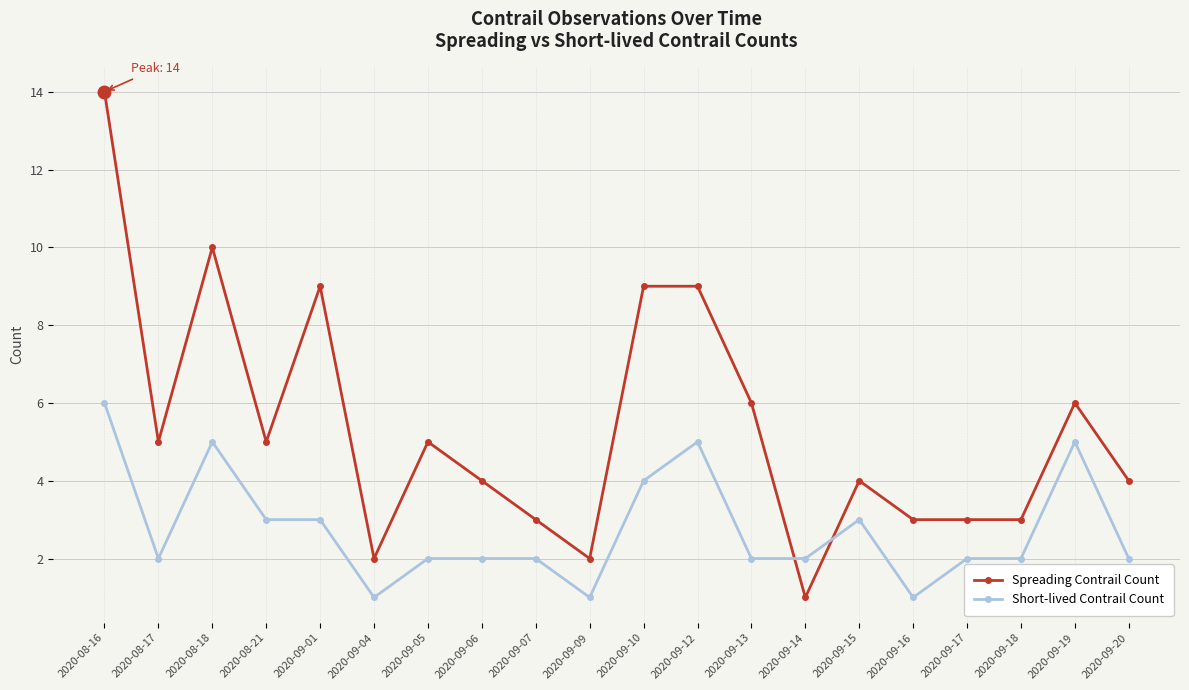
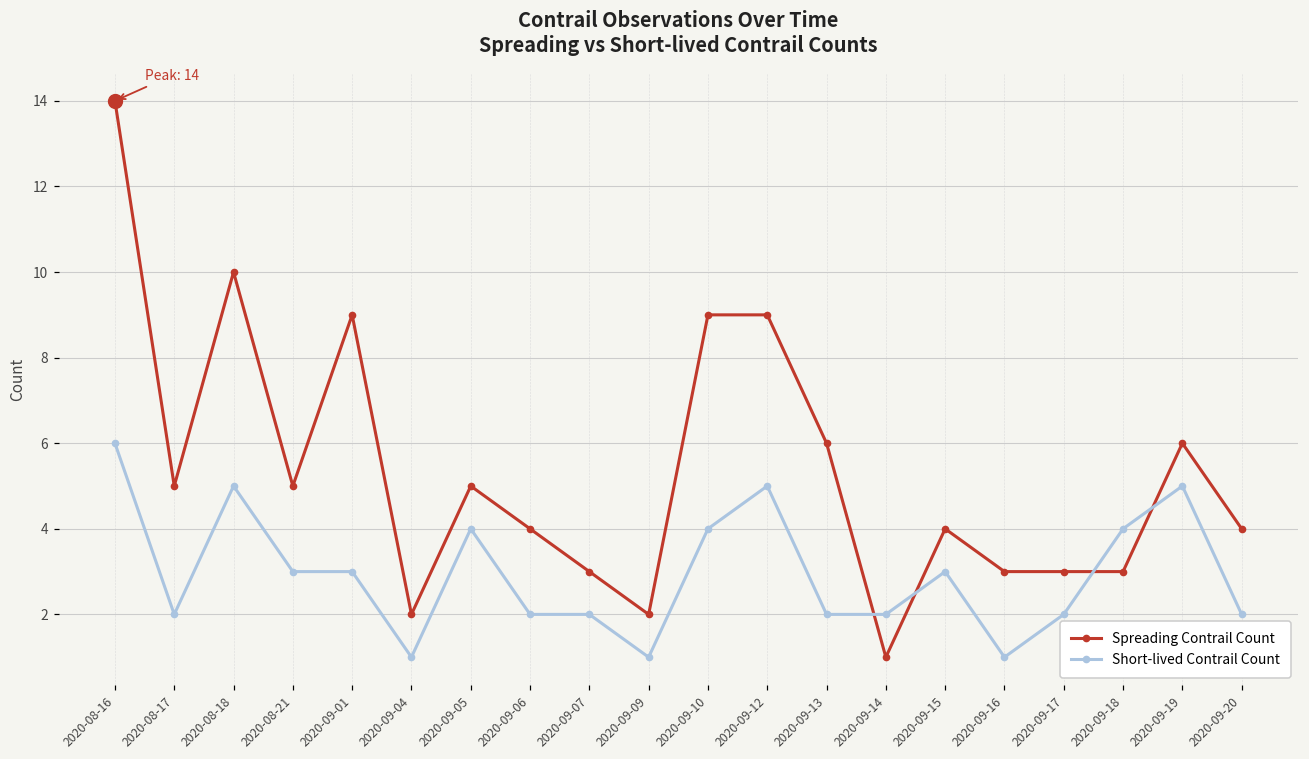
Short-lived Contrail Count, 2020-09-05: 2 -> 4
Short-lived Contrail Count, 2020-09-18: 2 -> 4
